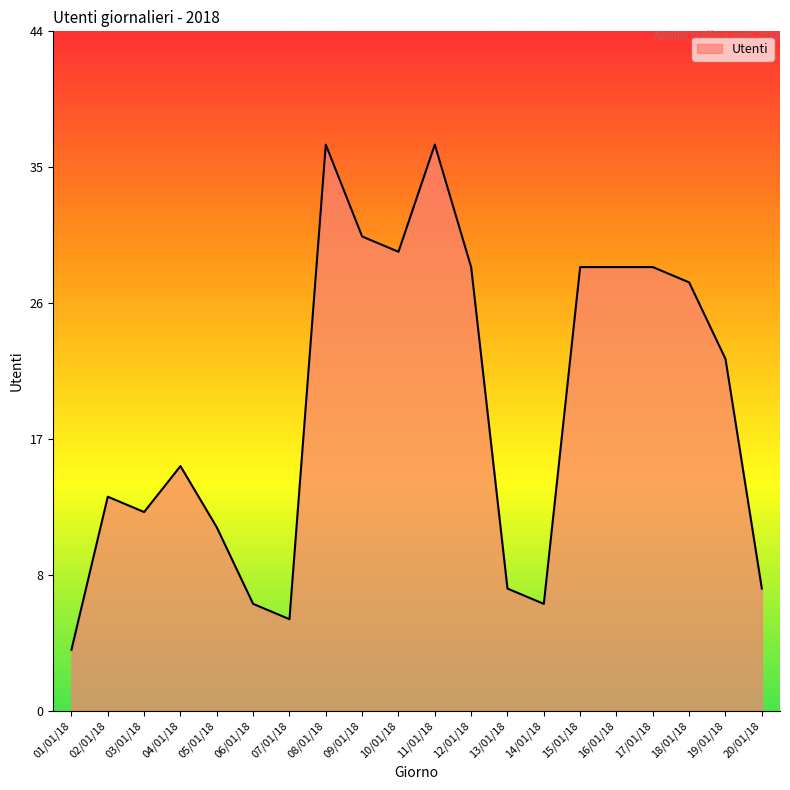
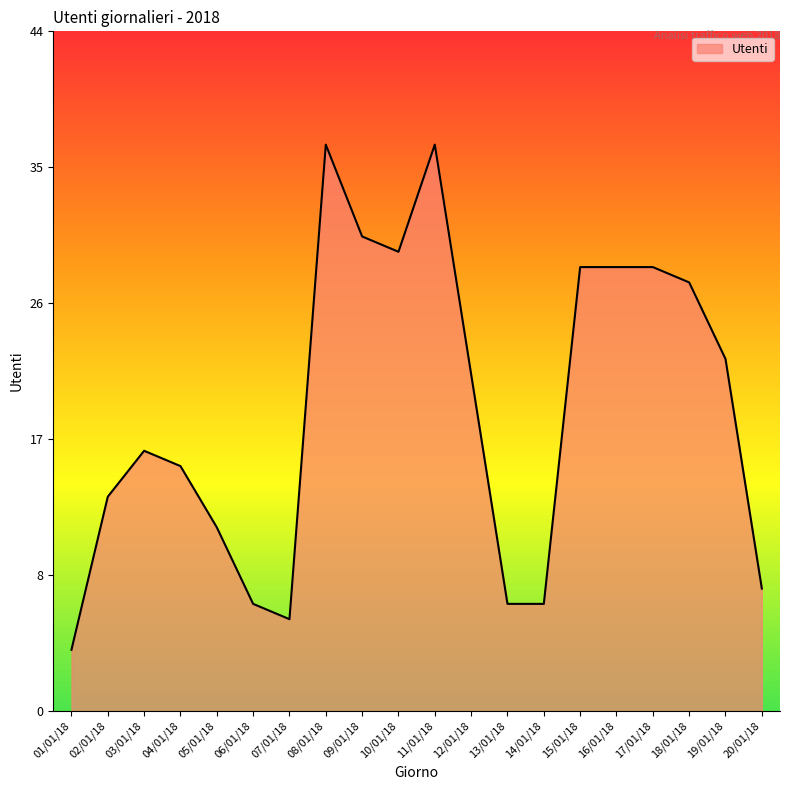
03/01/18: 13 -> 17
12/01/18: 29 -> 22
13/01/18: 8 -> 7
